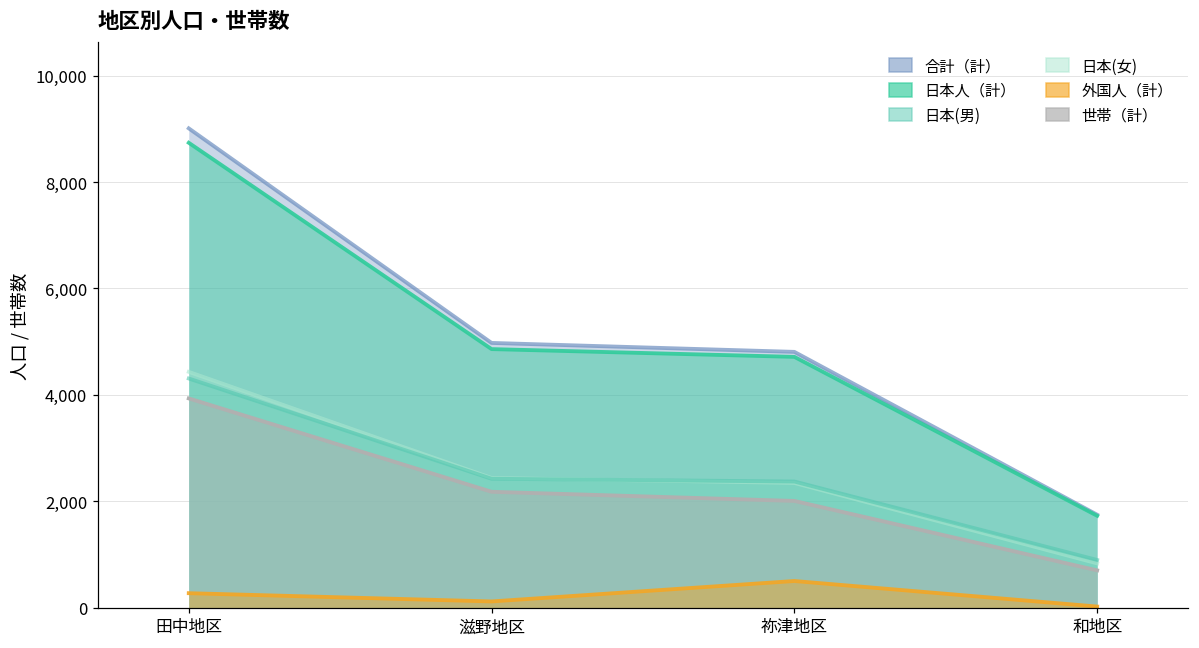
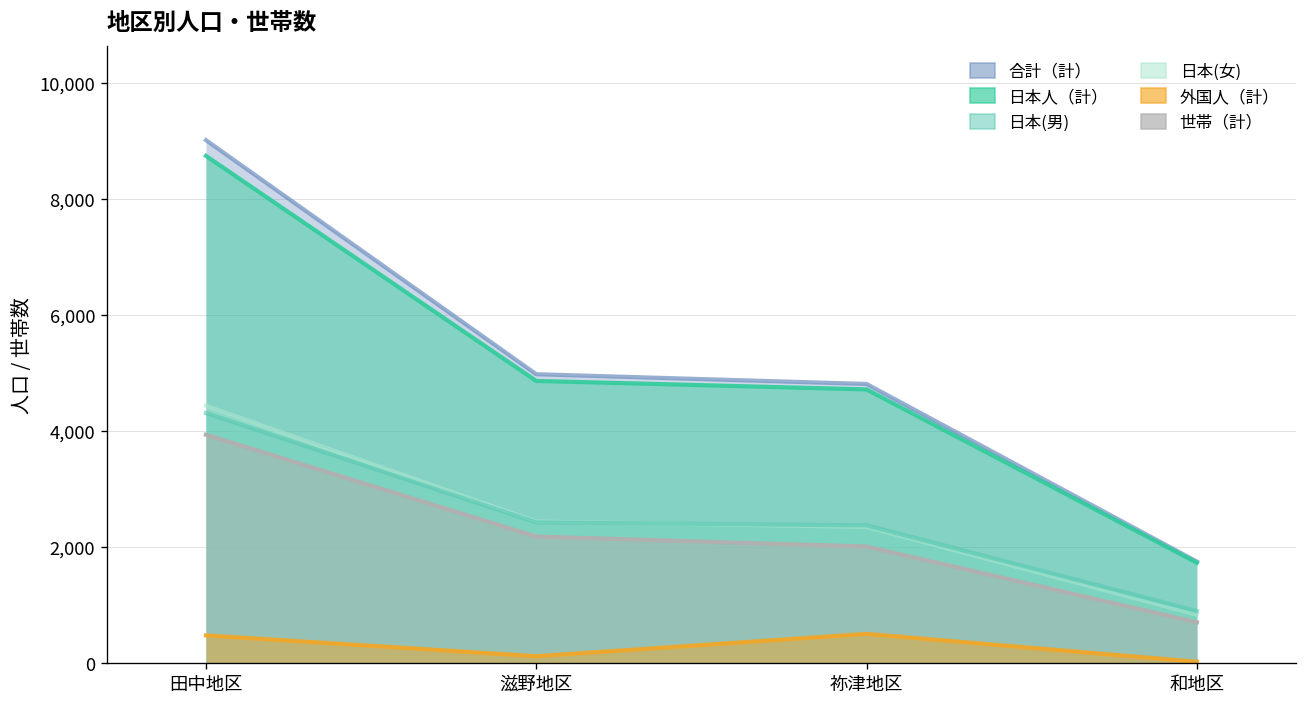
外国人（計）, 田中地区: 300 -> 500
